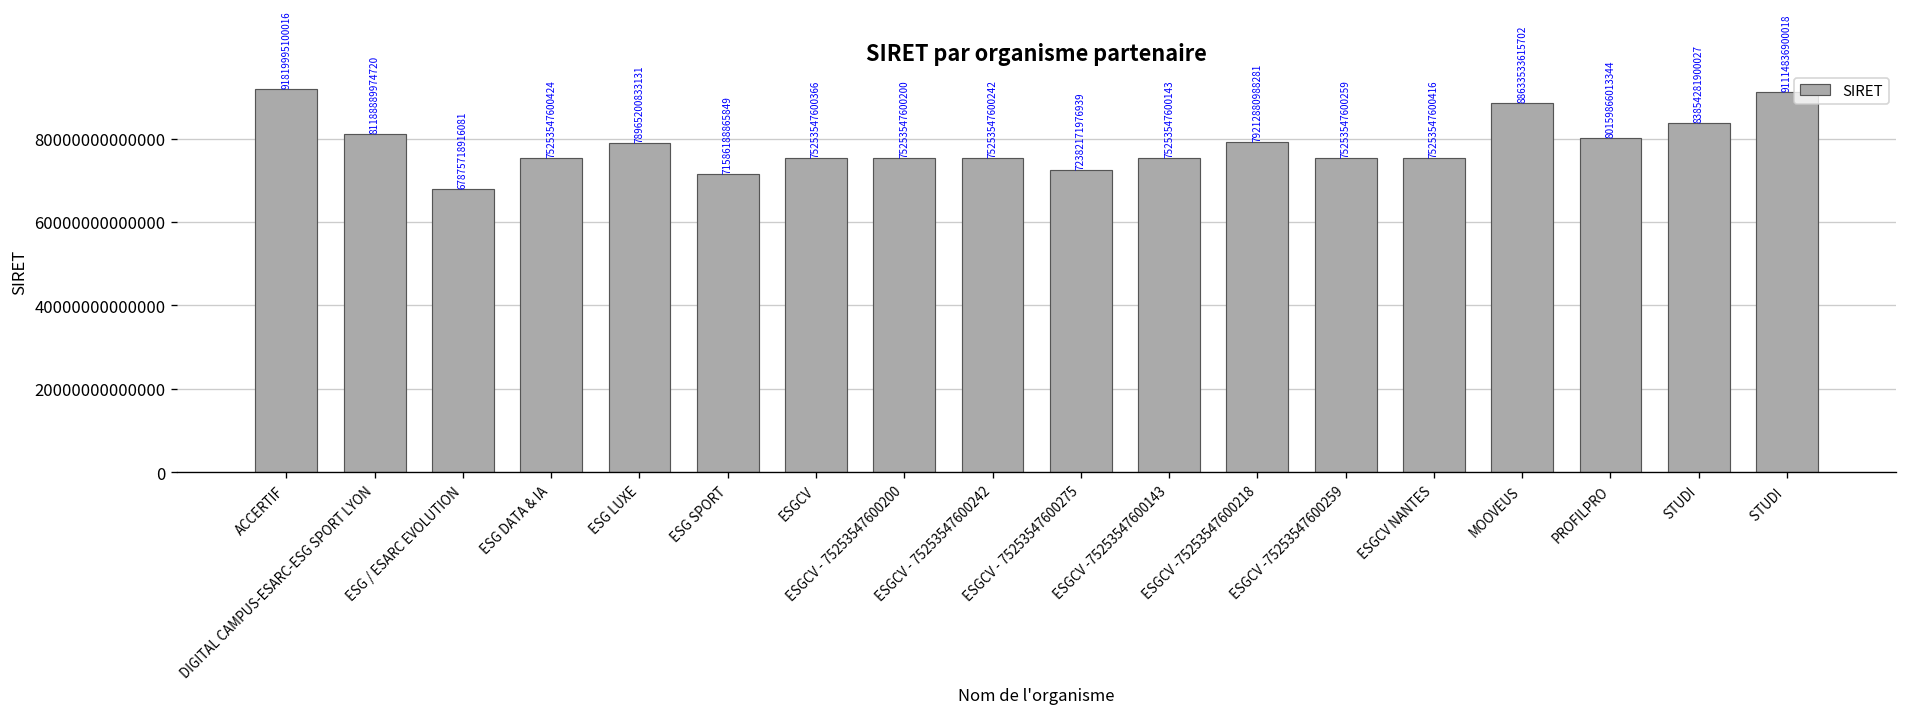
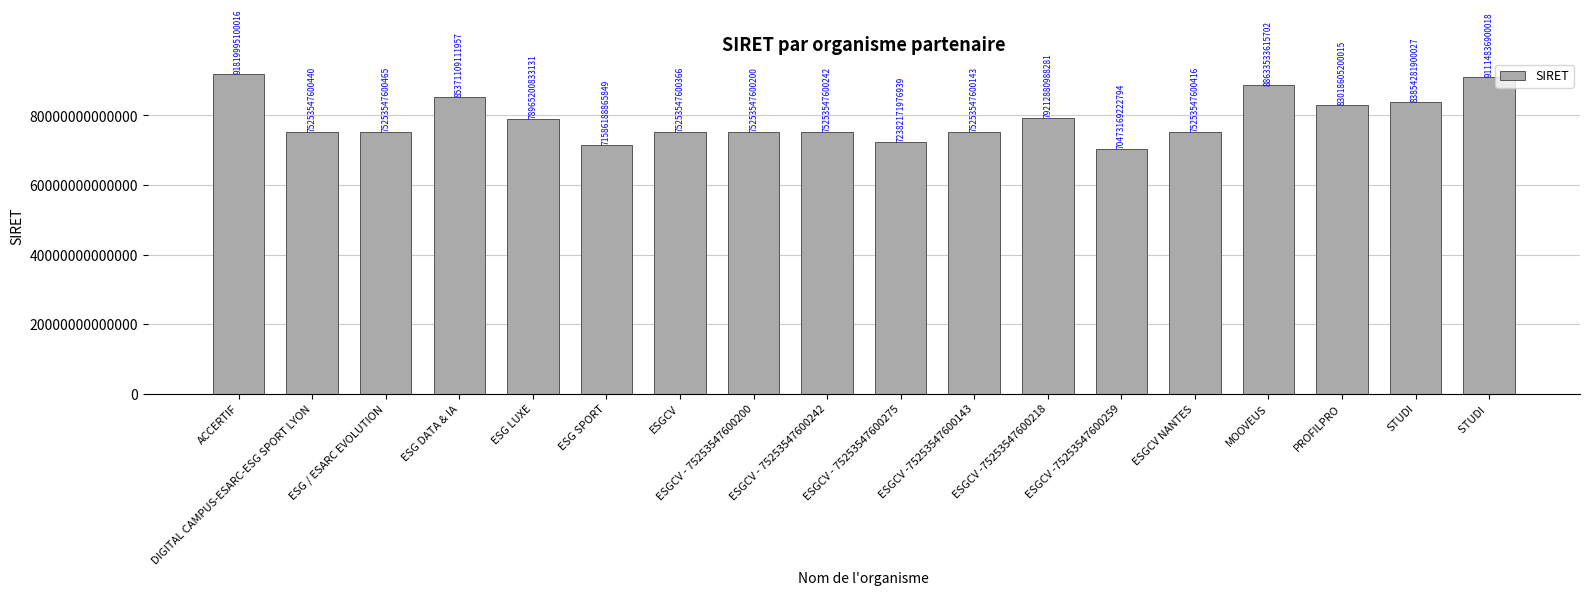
DIGITAL CAMPUS-ESARC-ESG SPORT LYON: 81188889974720 -> 75253547600440
ESG / ESARC EVOLUTION: 67875718916081 -> 75253547600465
ESG DATA & IA: 75253547600424 -> 85371109111957
ESGCV -75253547600259: 75253547600259 -> 70473169222794
PROFILPRO: 80159866013344 -> 83018605200015
